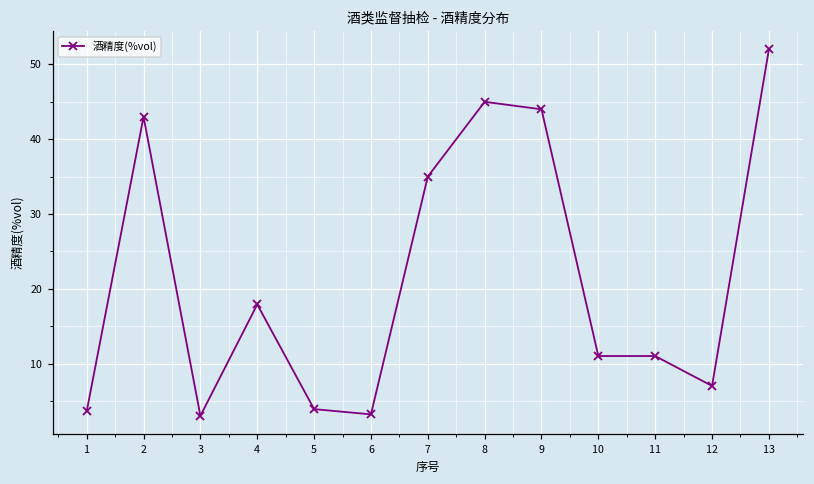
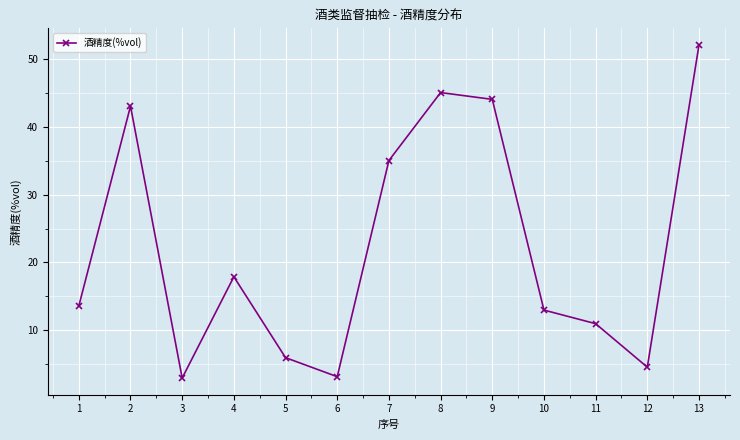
1: 4 -> 14
5: 4 -> 6
10: 11 -> 13
12: 7 -> 5
